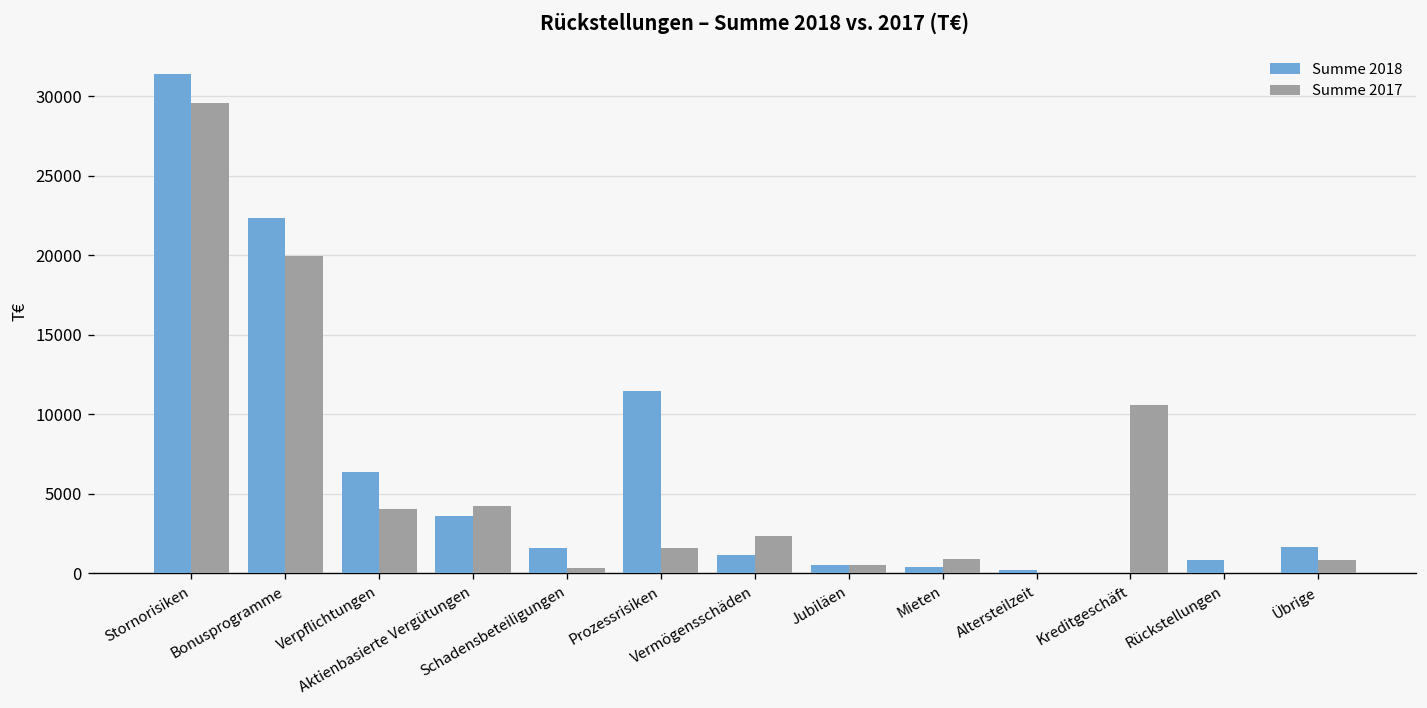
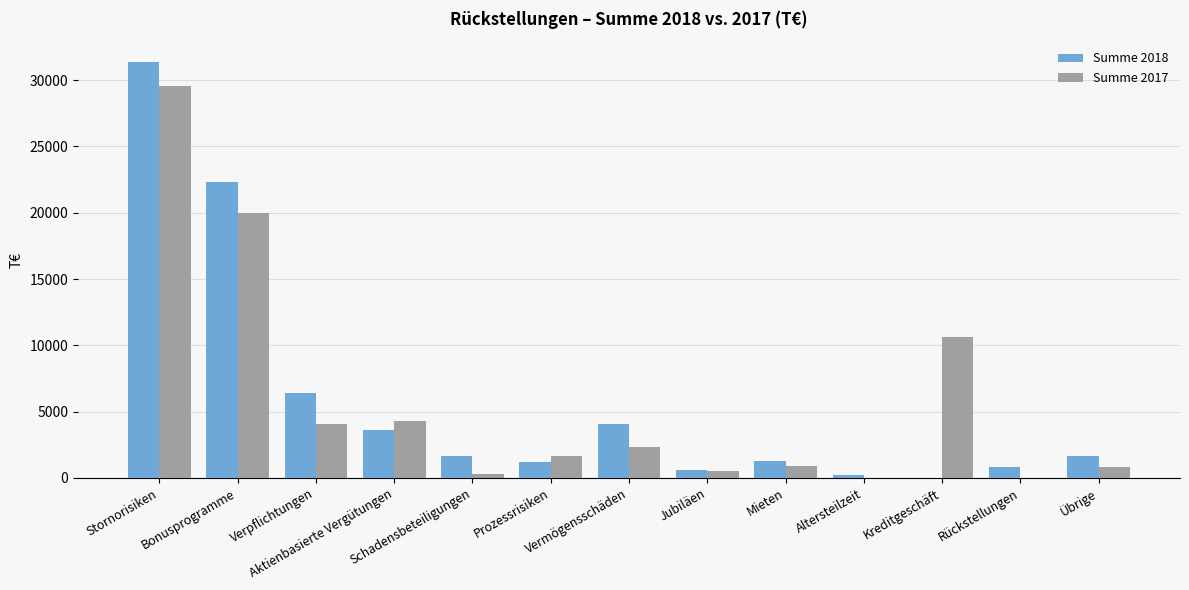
Summe 2018, Prozessrisiken: 11500 -> 1200
Summe 2018, Vermögensschäden: 1100 -> 4000
Summe 2018, Mieten: 400 -> 1200
